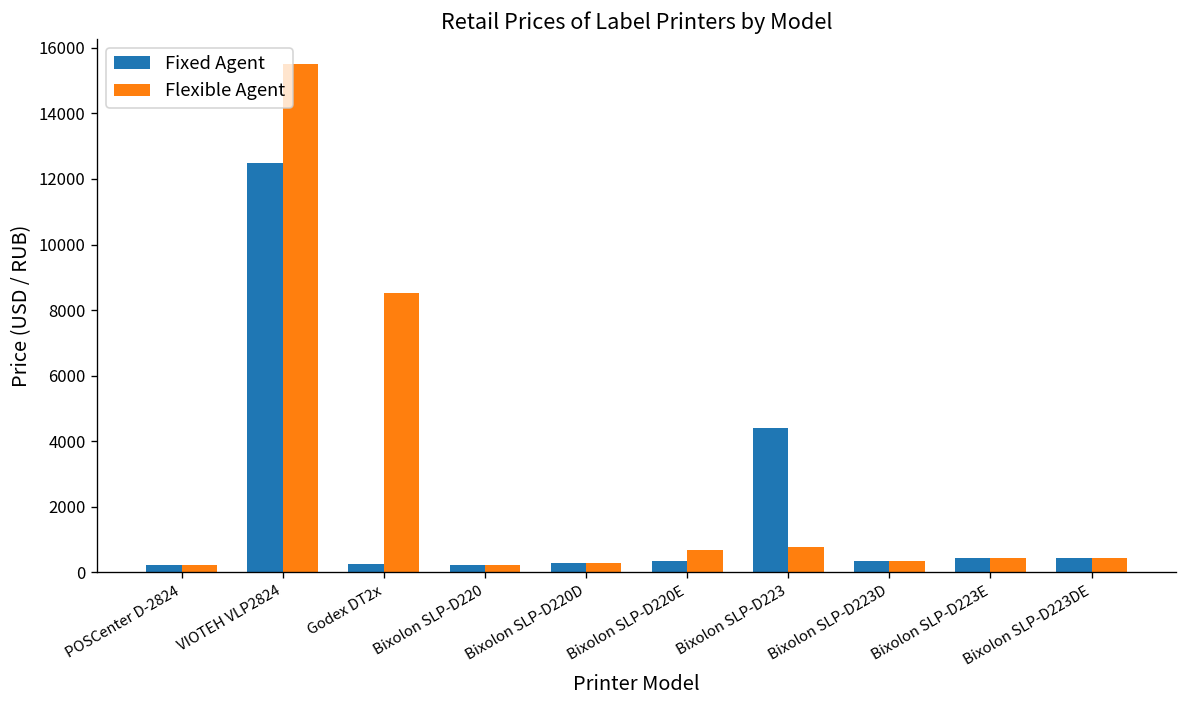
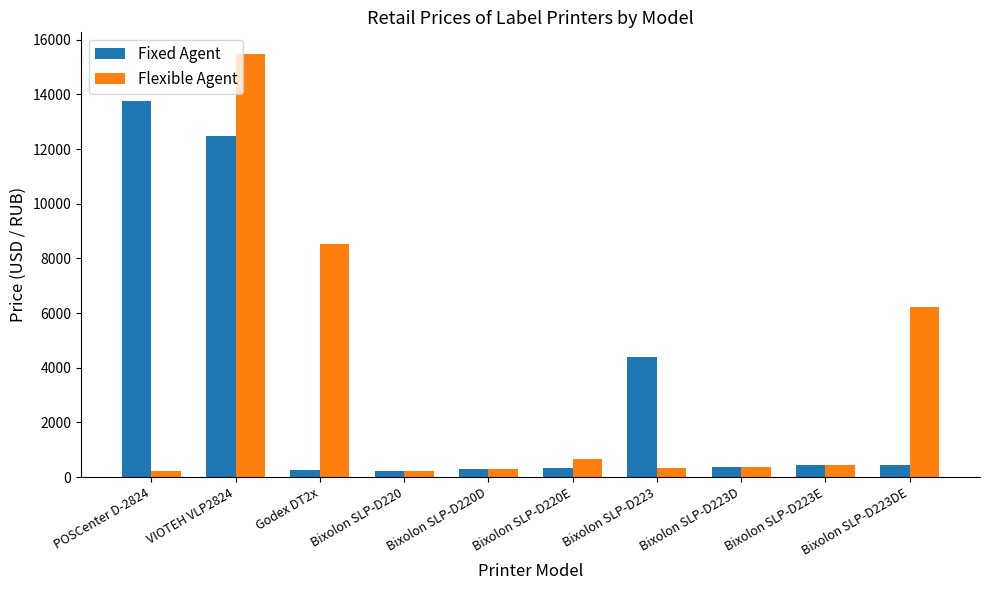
Fixed Agent, POSCenter D-2824: 200 -> 13800
Flexible Agent, Bixolon SLP-D223: 800 -> 300
Flexible Agent, Bixolon SLP-D223DE: 500 -> 6200
